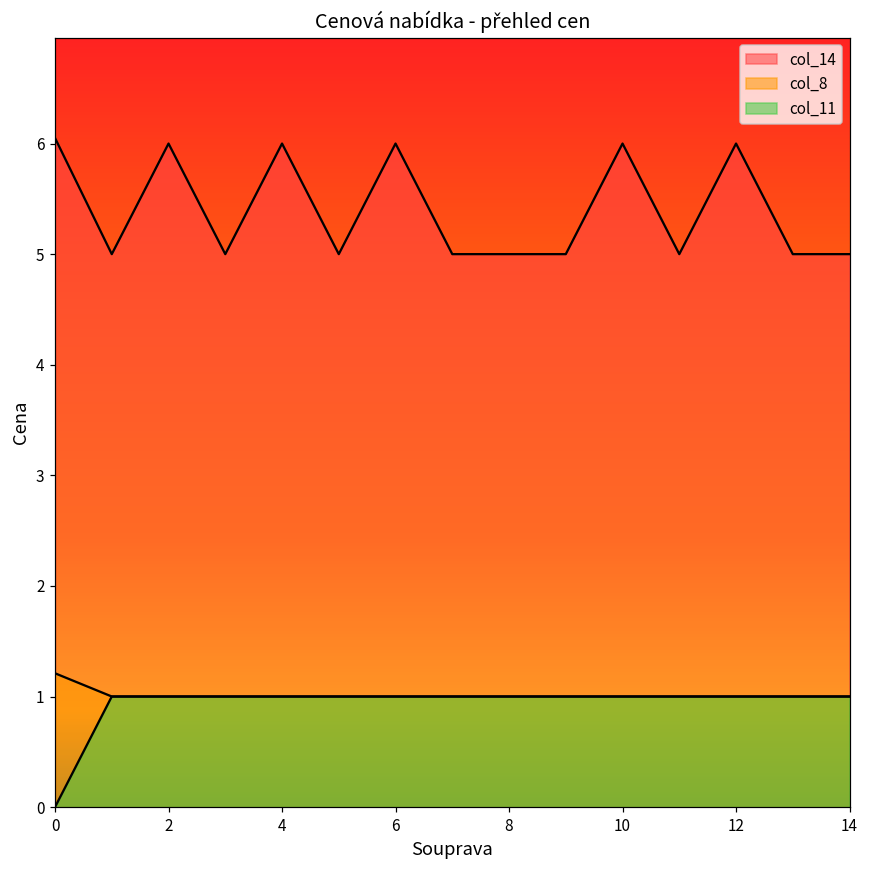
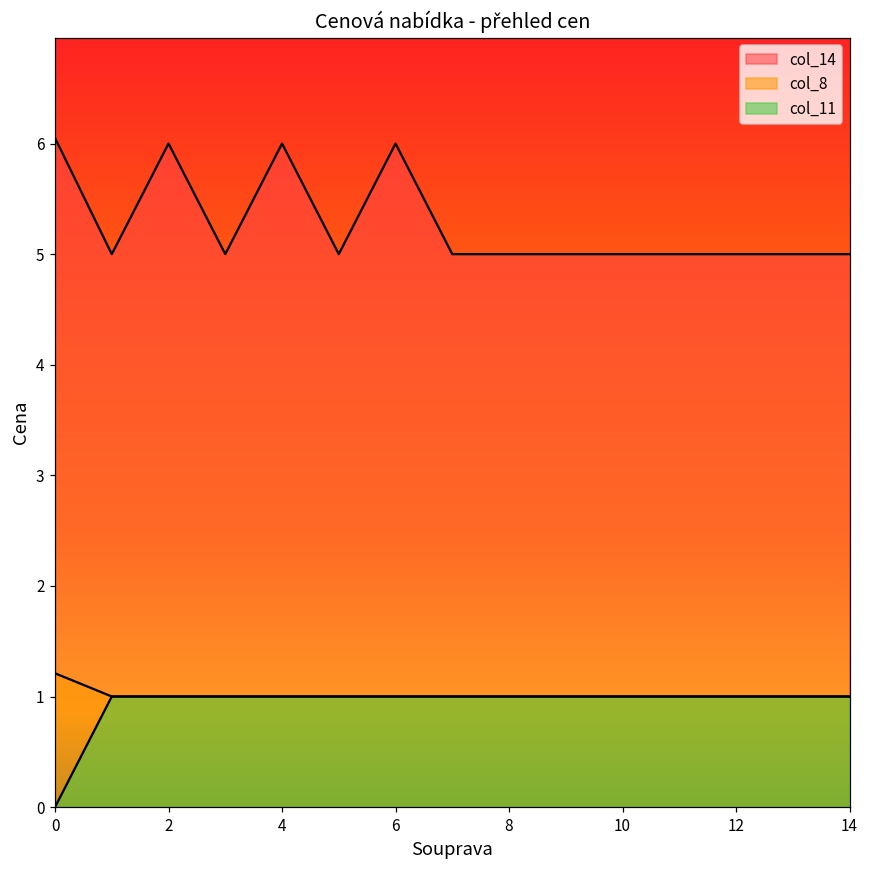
col_14, 10: 6 -> 5
col_14, 12: 6 -> 5
